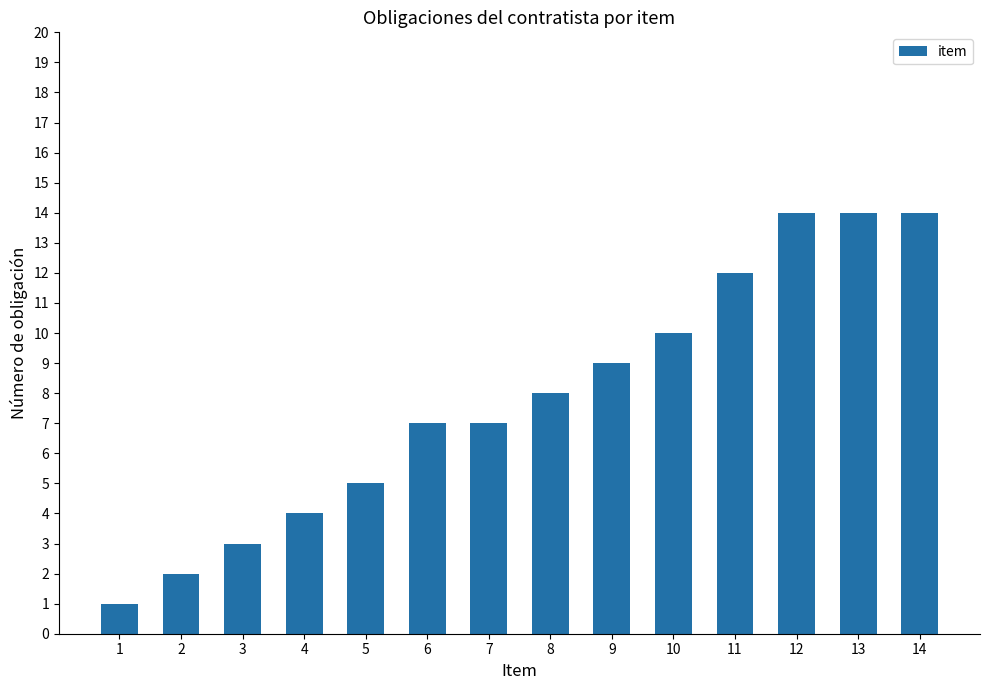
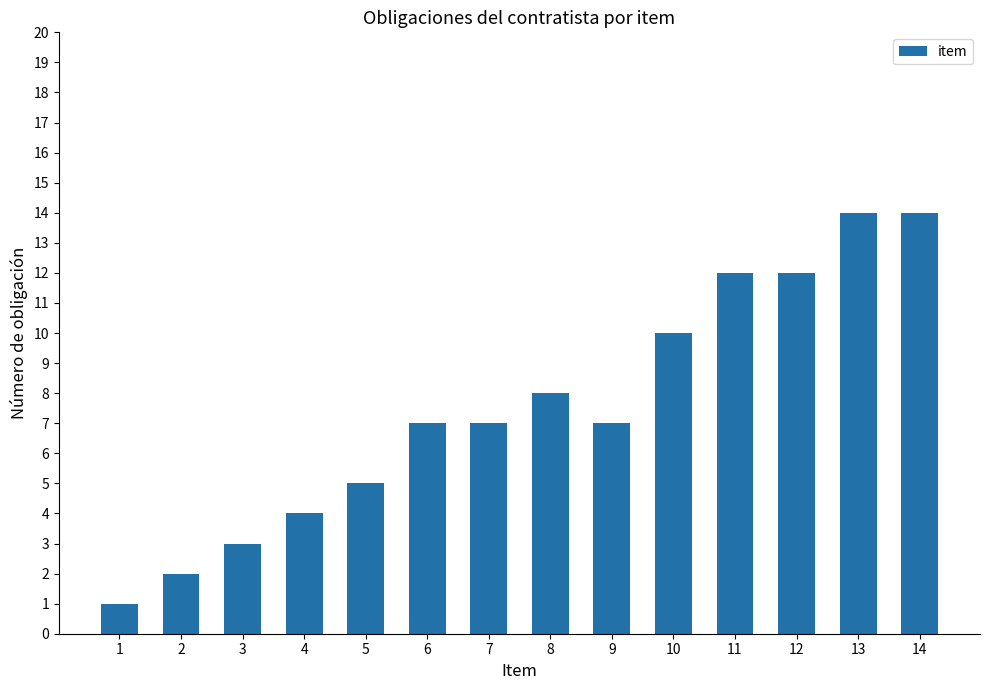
9: 9 -> 7
12: 14 -> 12
